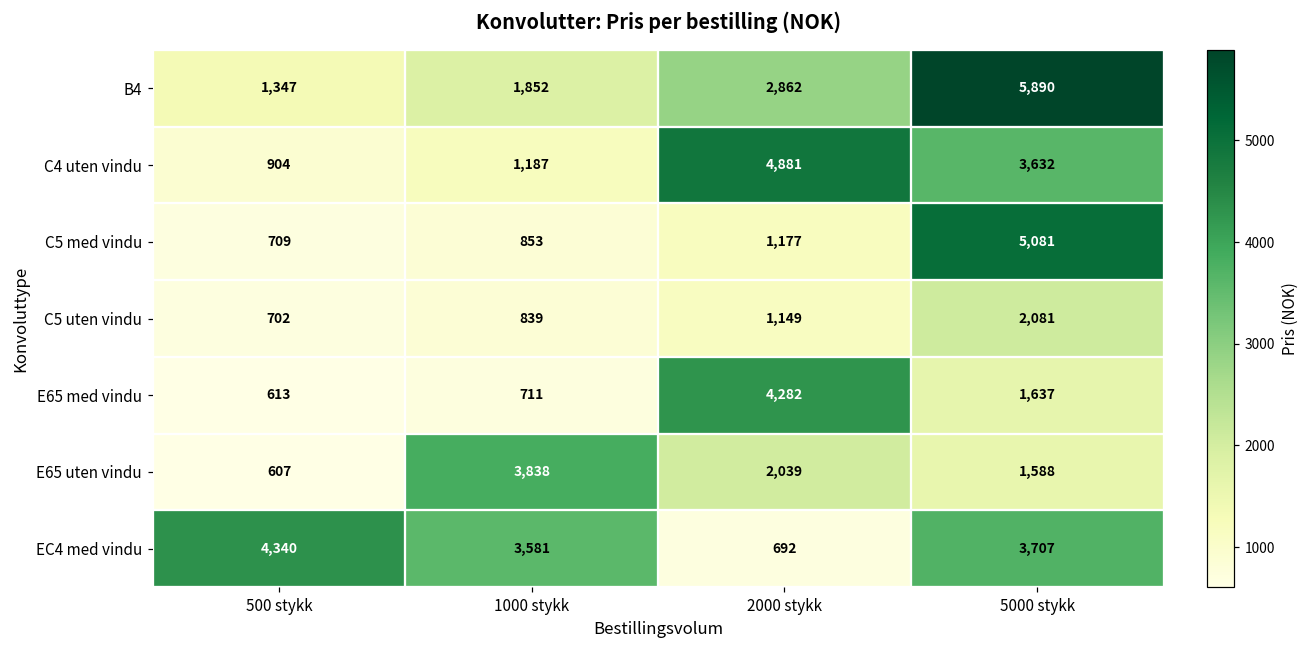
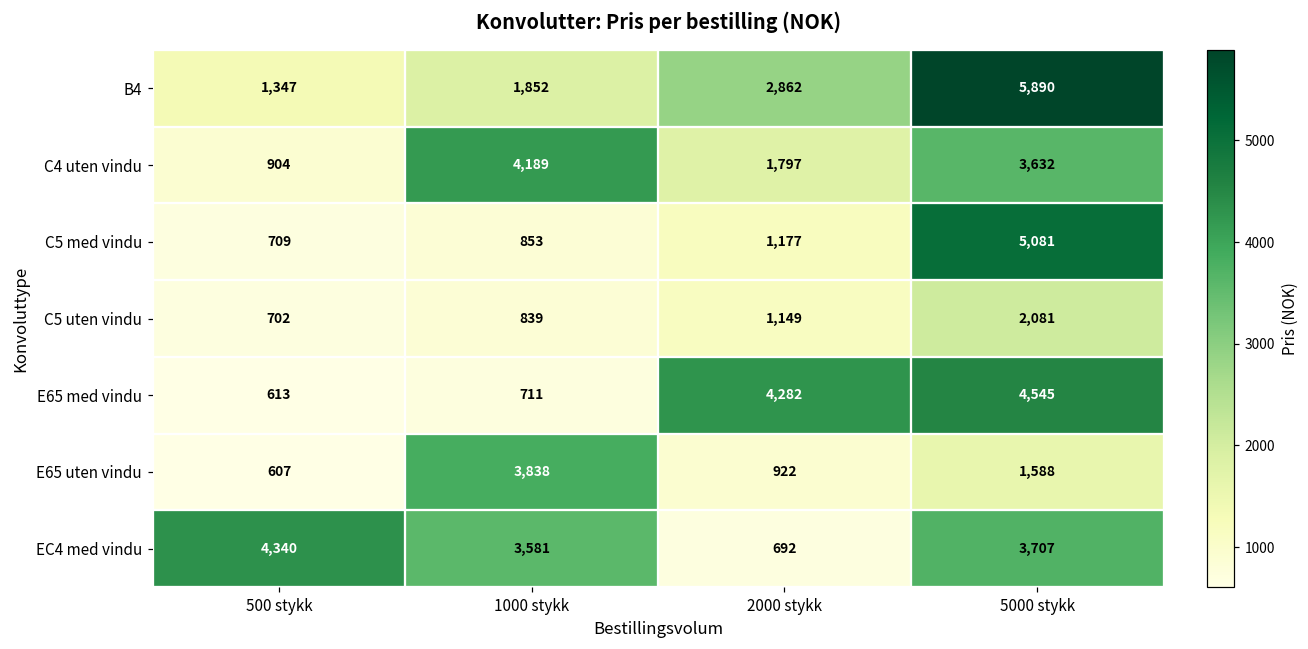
C4 uten vindu, 1000 stykk: 1,187 -> 4,189
C4 uten vindu, 2000 stykk: 4,881 -> 1,797
E65 med vindu, 5000 stykk: 1,637 -> 4,545
E65 uten vindu, 2000 stykk: 2,039 -> 922
